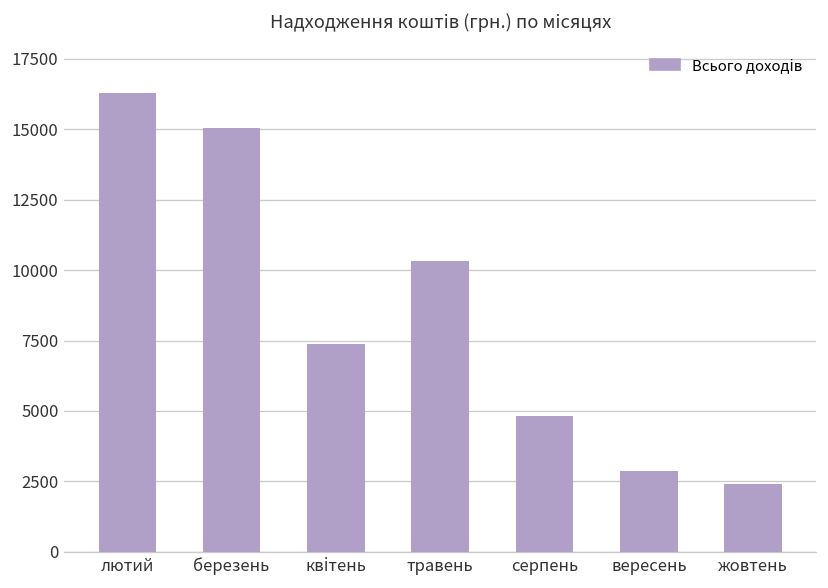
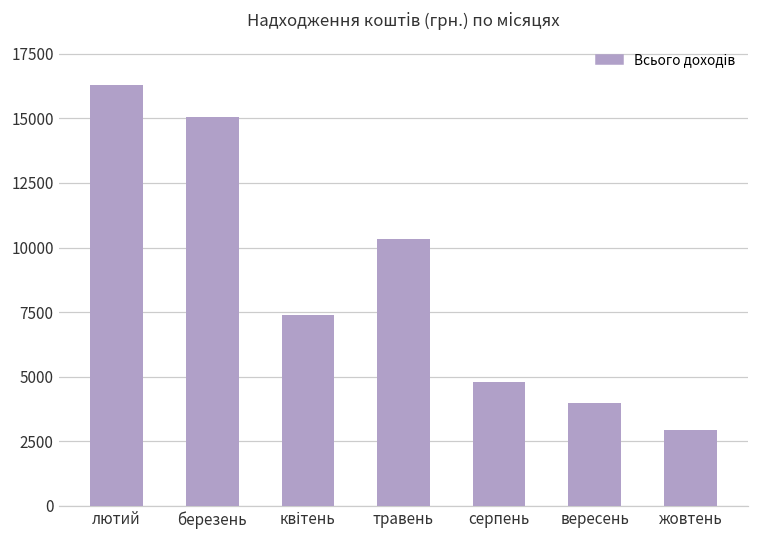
вересень: 2900 -> 4000
жовтень: 2400 -> 2900
